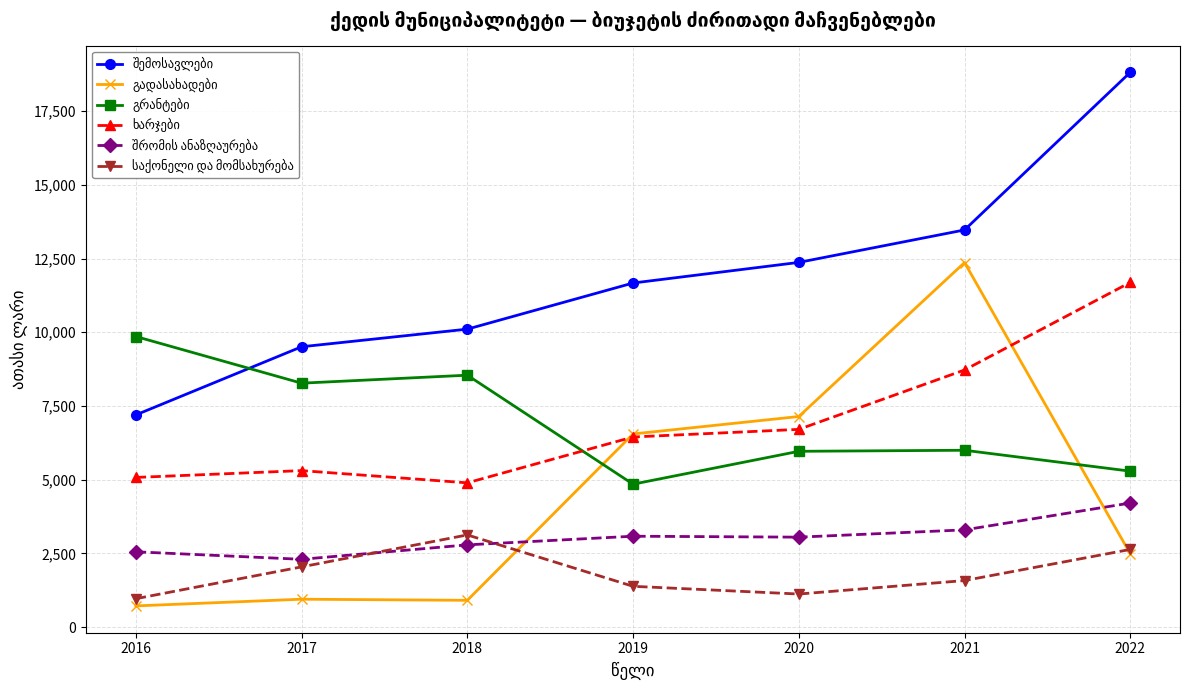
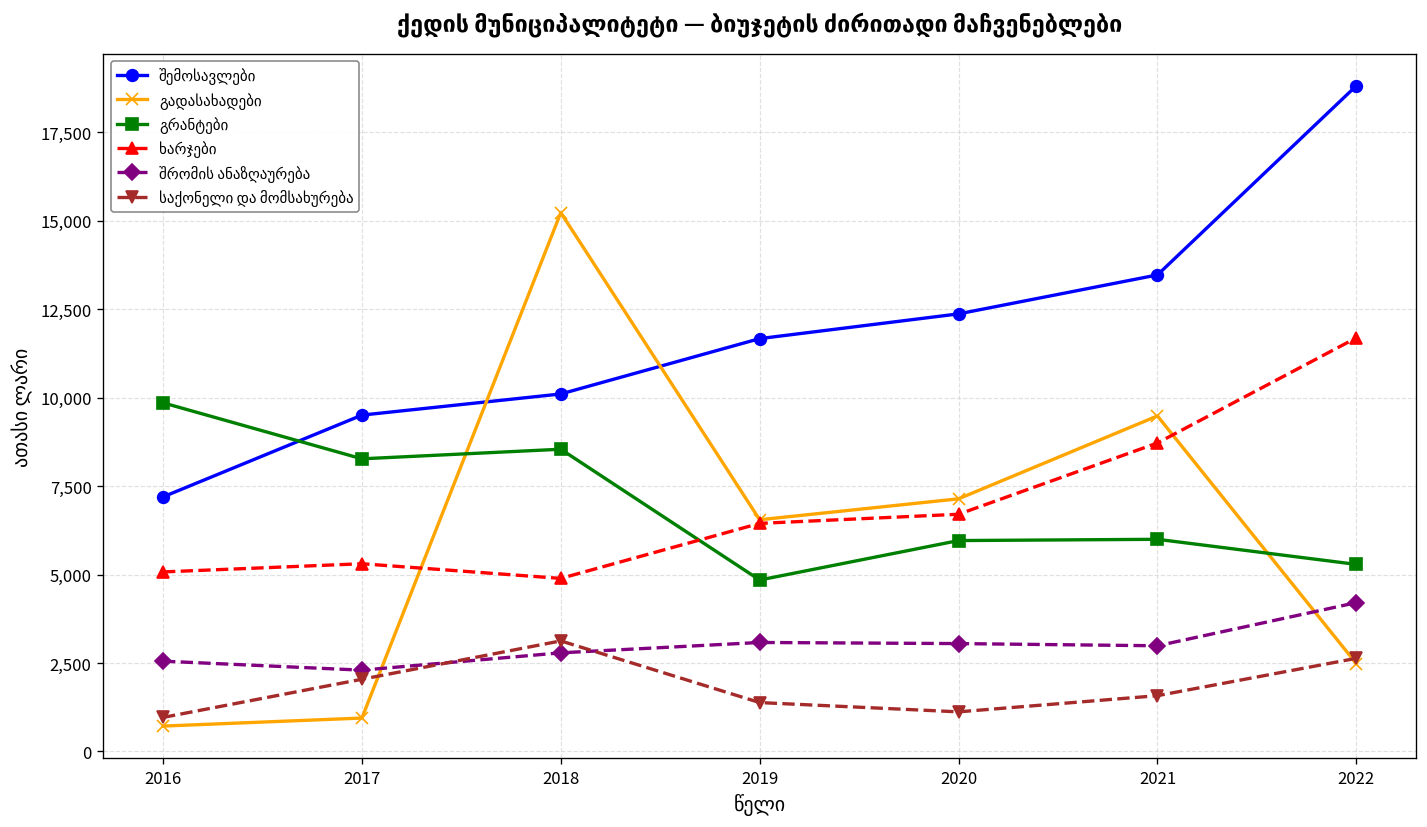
გადასახადები, 2018: 900 -> 15,200
გადასახადები, 2021: 12,400 -> 9,500
შრომის ანაზღაურება, 2021: 3,300 -> 3,000
